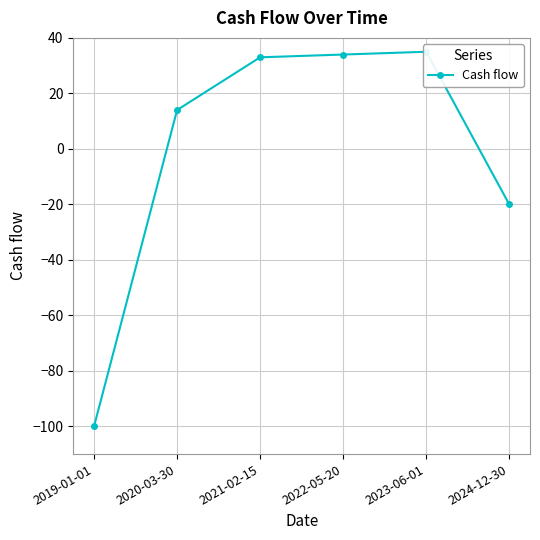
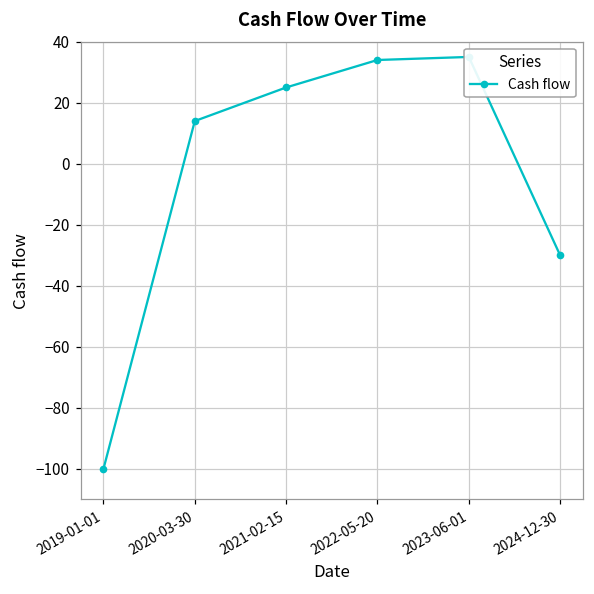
2021-02-15: 33 -> 25
2024-12-30: -20 -> -30
